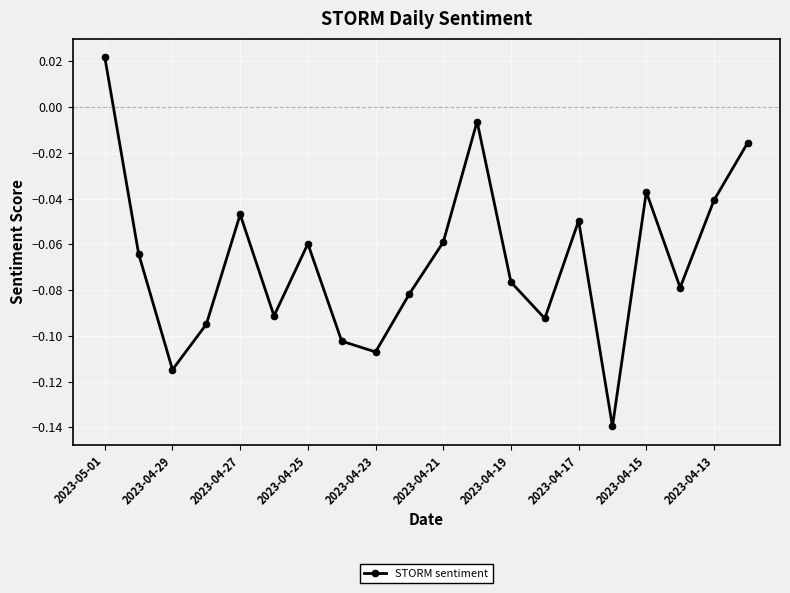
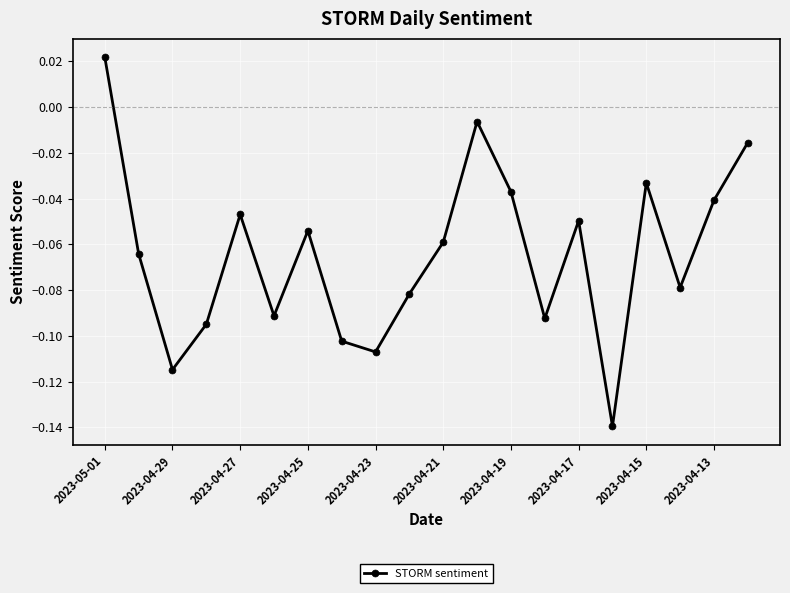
2023-04-25: -0.060 -> -0.054
2023-04-19: -0.077 -> -0.037
2023-04-15: -0.037 -> -0.033
